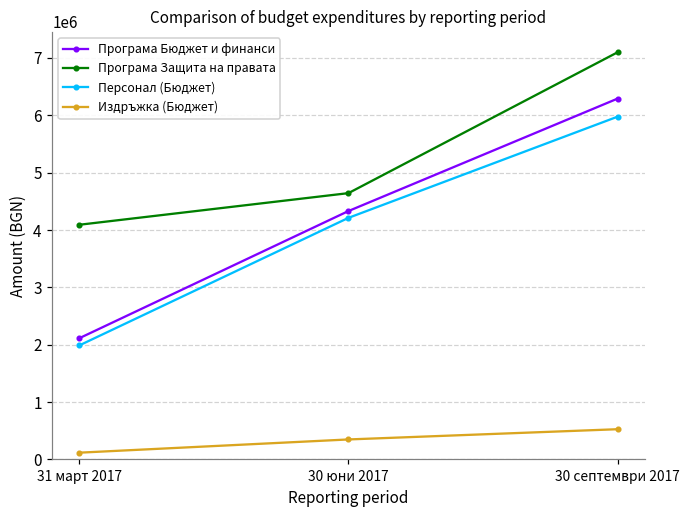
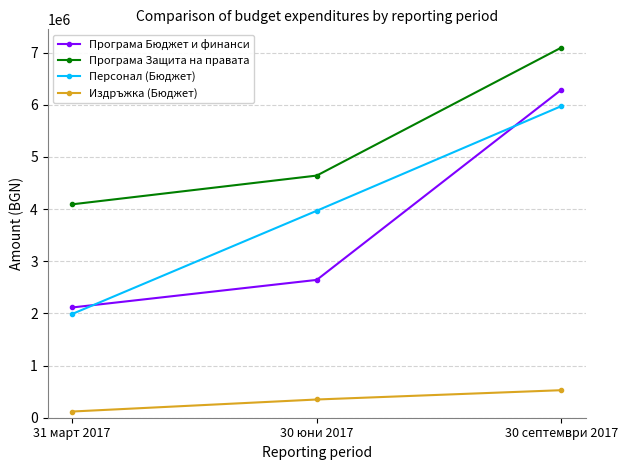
Програма Бюджет и финанси, 30 юни 2017: 4300000 -> 2600000
Персонал (Бюджет), 30 юни 2017: 4200000 -> 4000000
